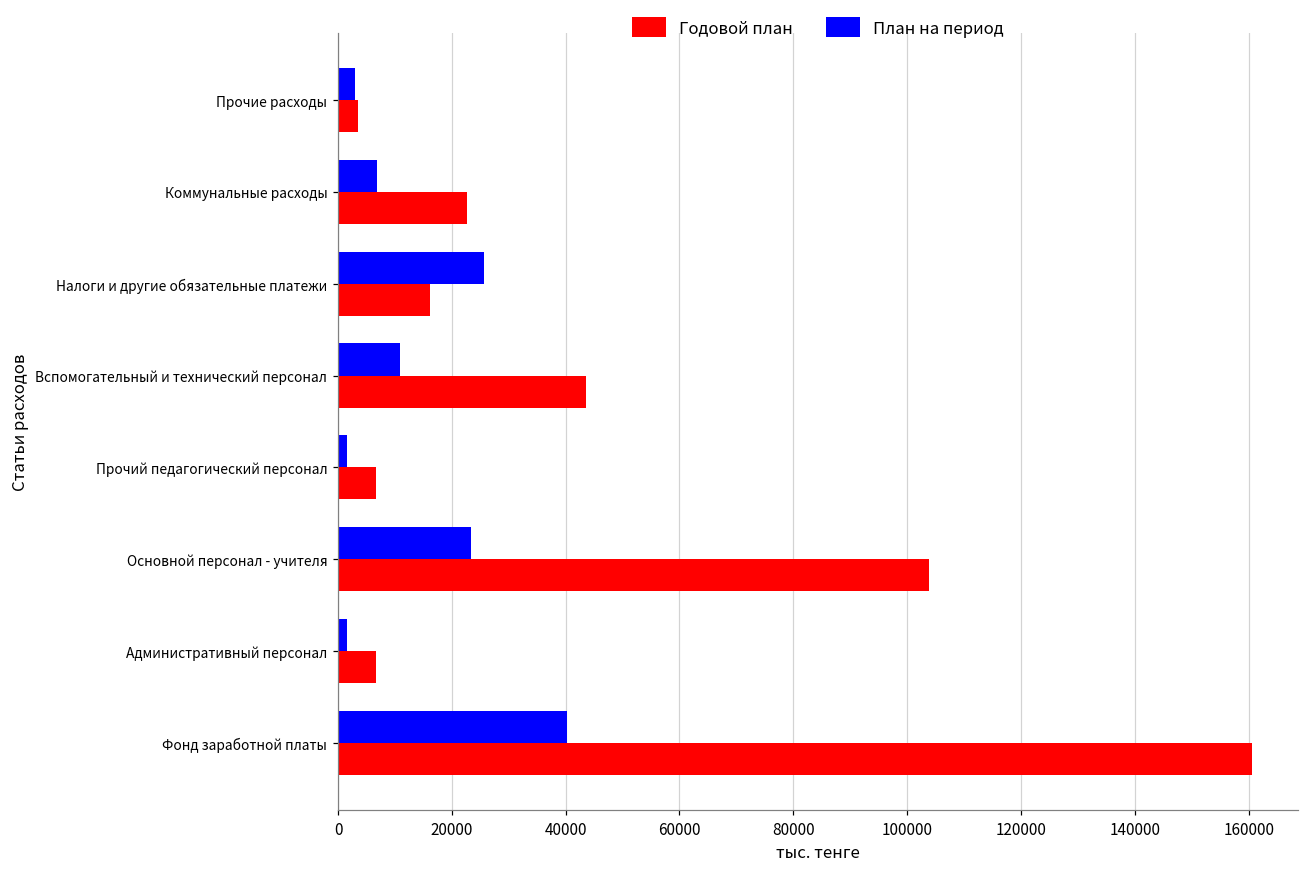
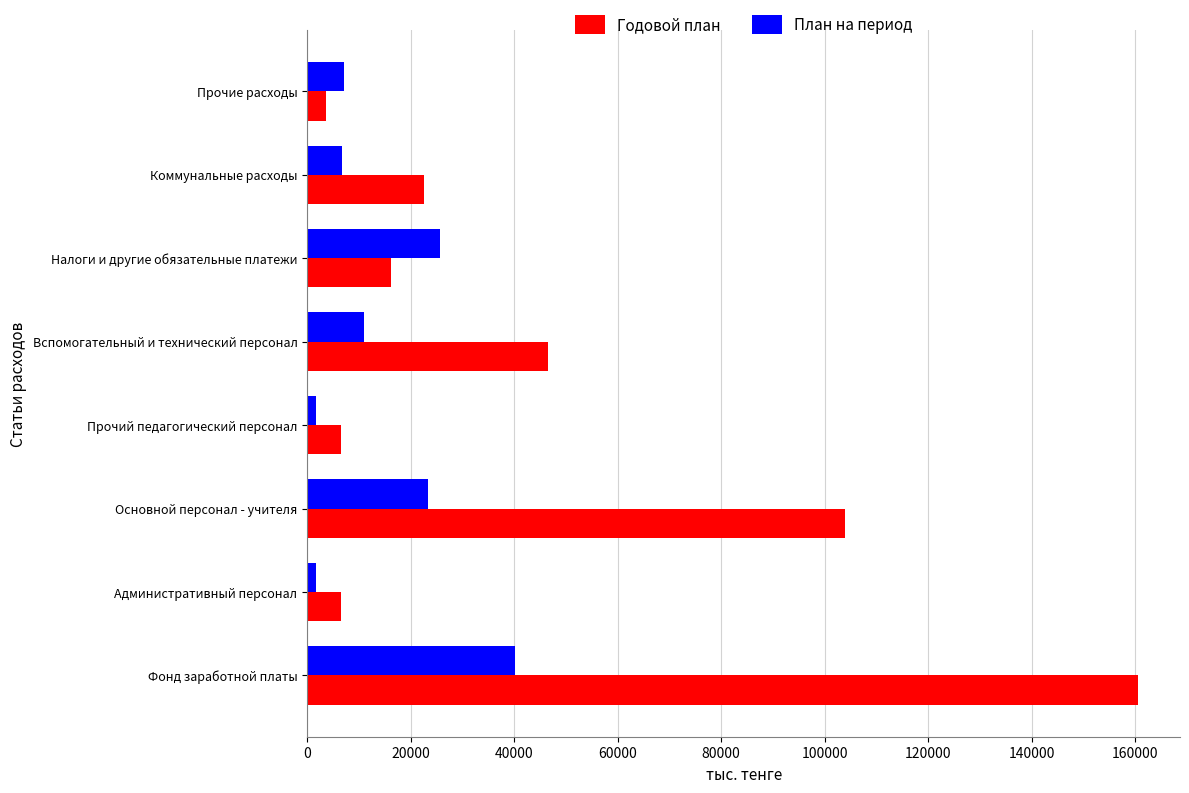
План на период, Прочие расходы: 3000 -> 7000
Годовой план, Вспомогательный и технический персонал: 44000 -> 47000
